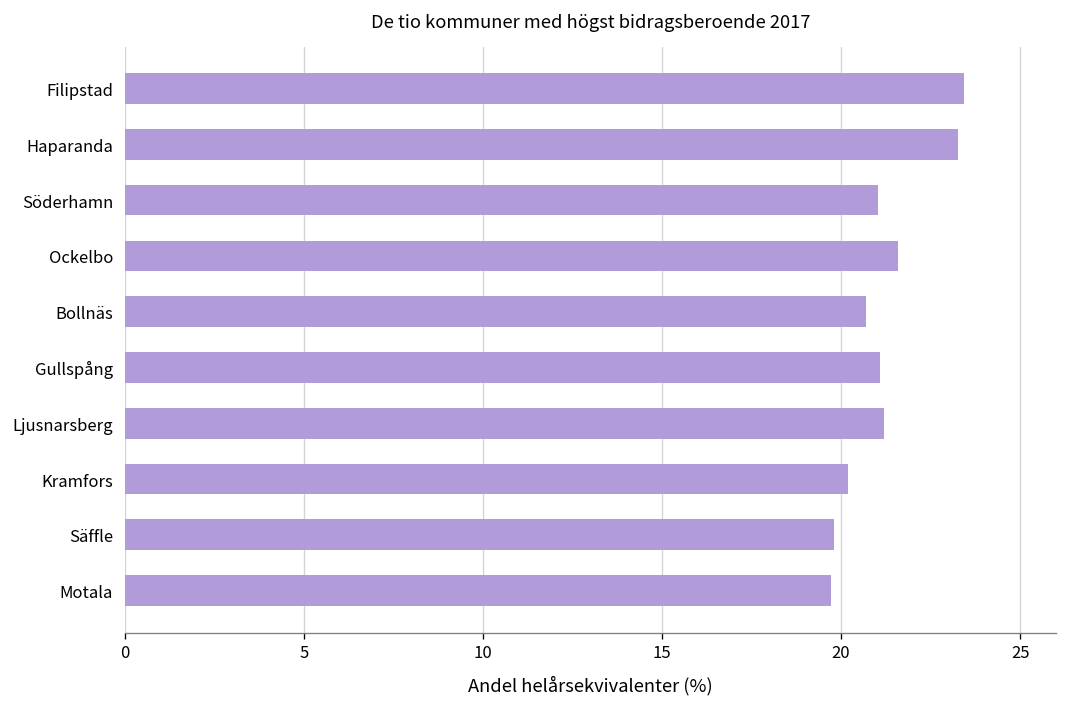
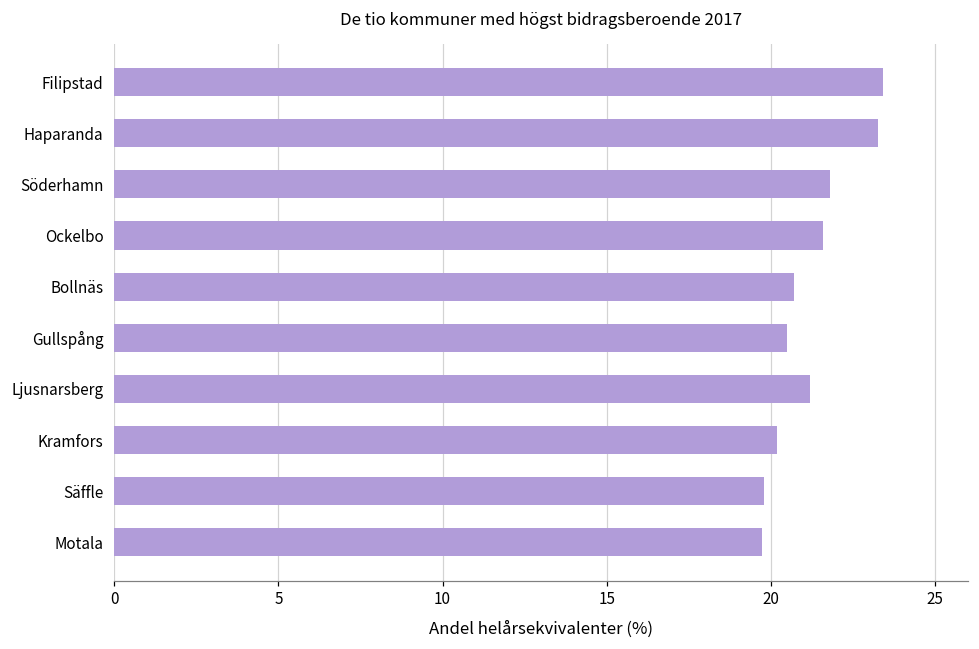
Söderhamn: 21.0 -> 21.8
Gullspång: 21.1 -> 20.5
